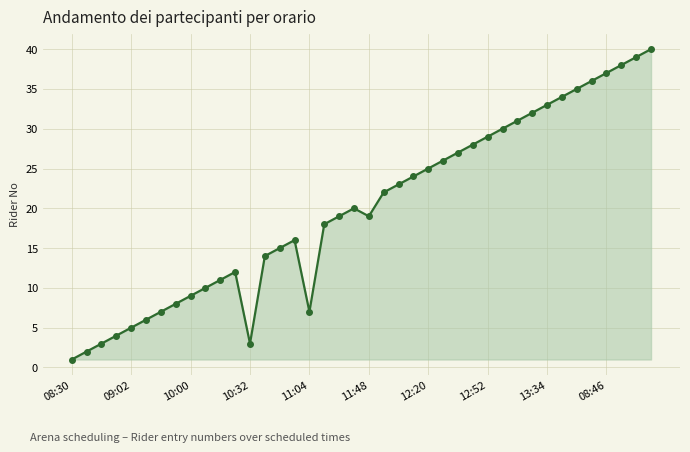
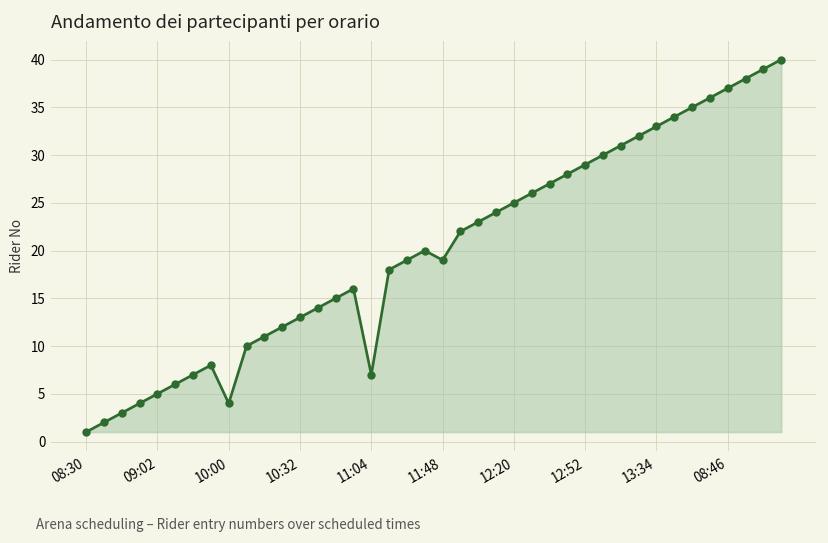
10:00: 9 -> 4
10:32: 3 -> 13
